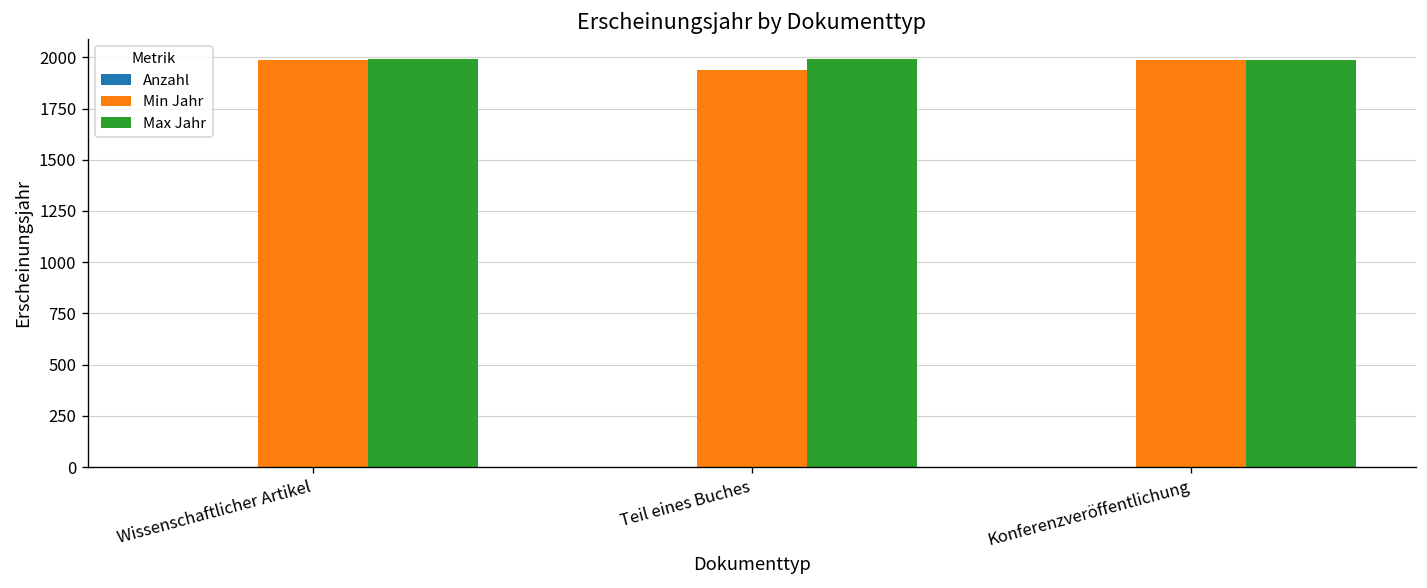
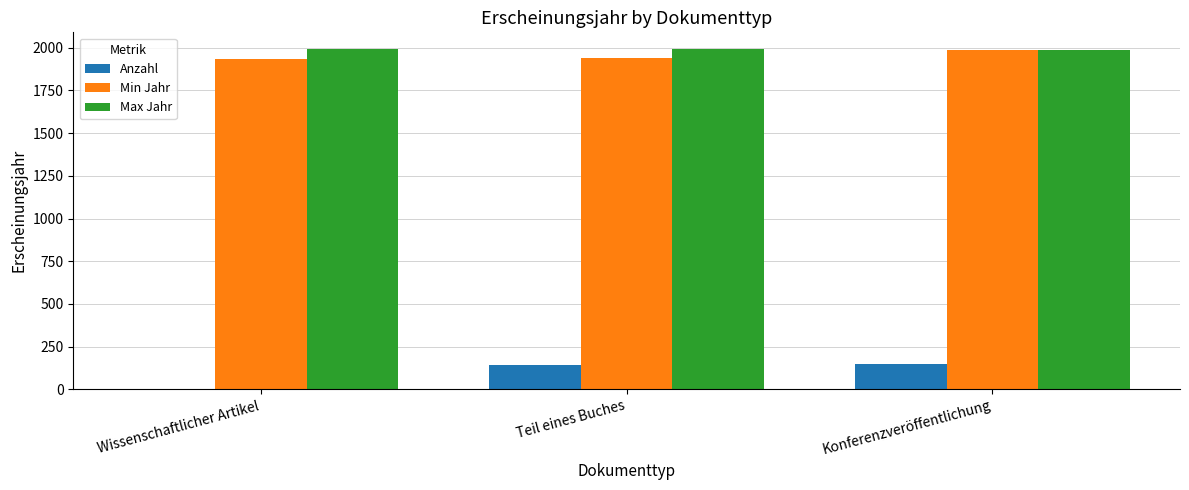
Min Jahr, Wissenschaftlicher Artikel: 1990 -> 1930
Anzahl, Teil eines Buches: 0 -> 140
Anzahl, Konferenzveröffentlichung: 0 -> 150
